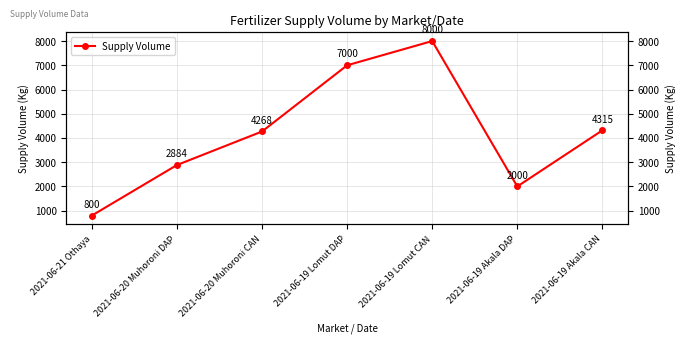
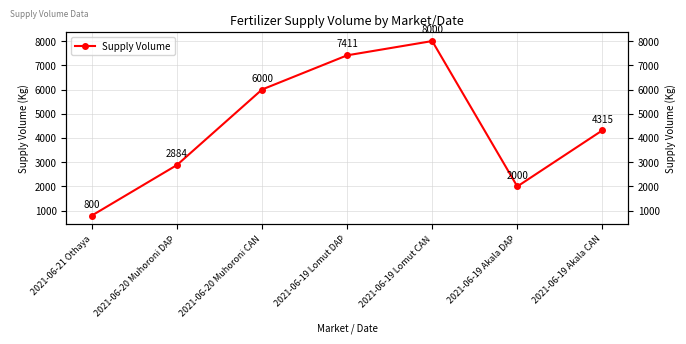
2021-06-20 Muhoroni CAN: 4268 -> 6000
2021-06-19 Lomut DAP: 7000 -> 7411
